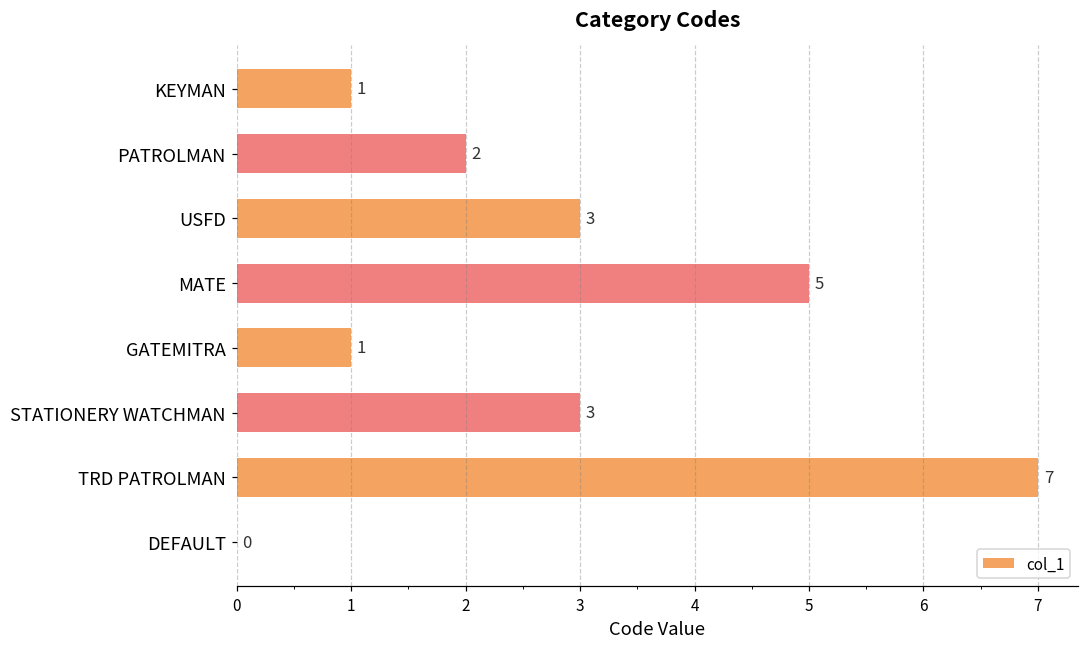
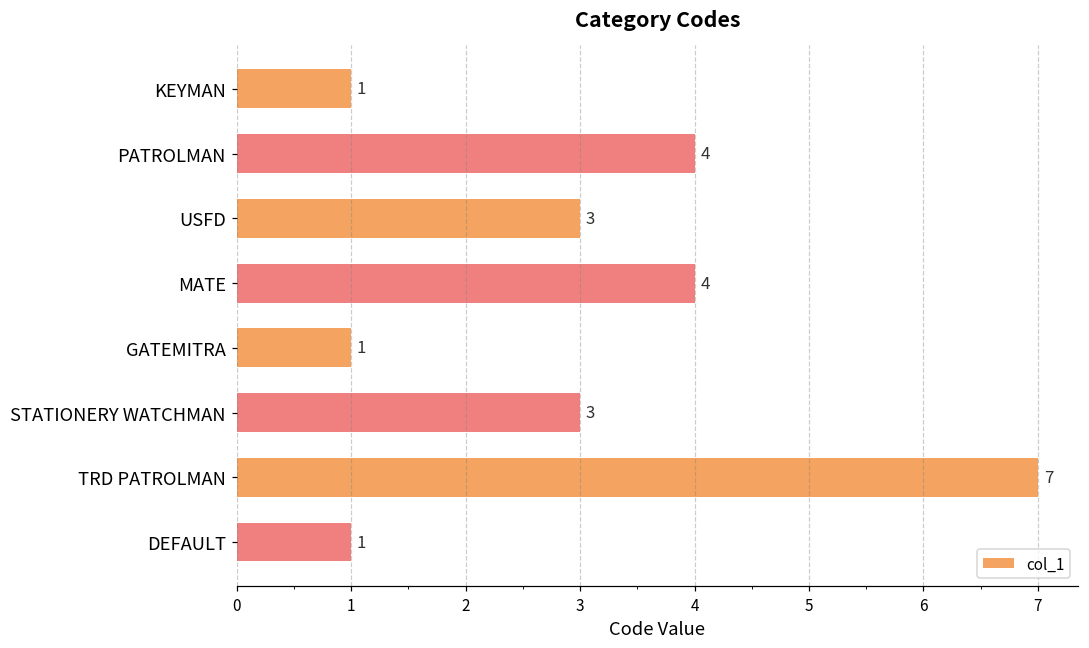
PATROLMAN: 2 -> 4
MATE: 5 -> 4
DEFAULT: 0 -> 1
